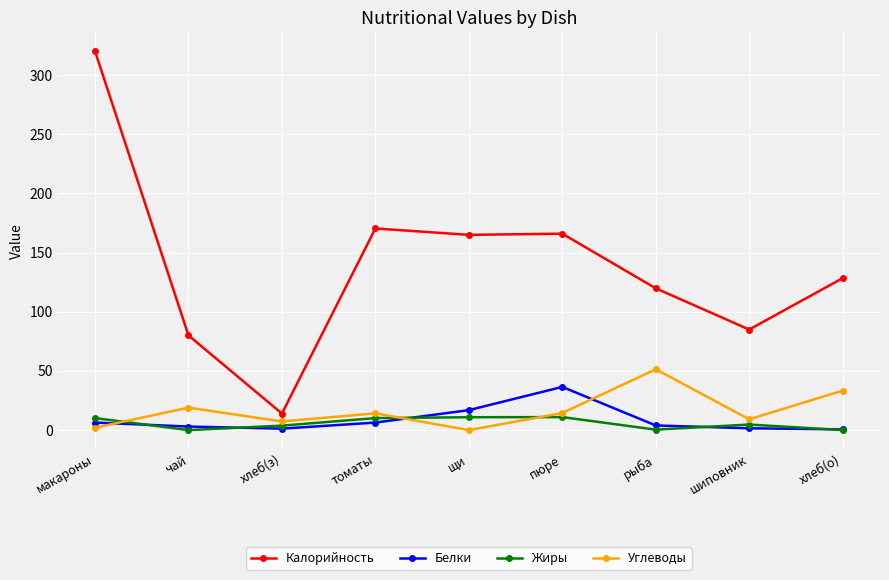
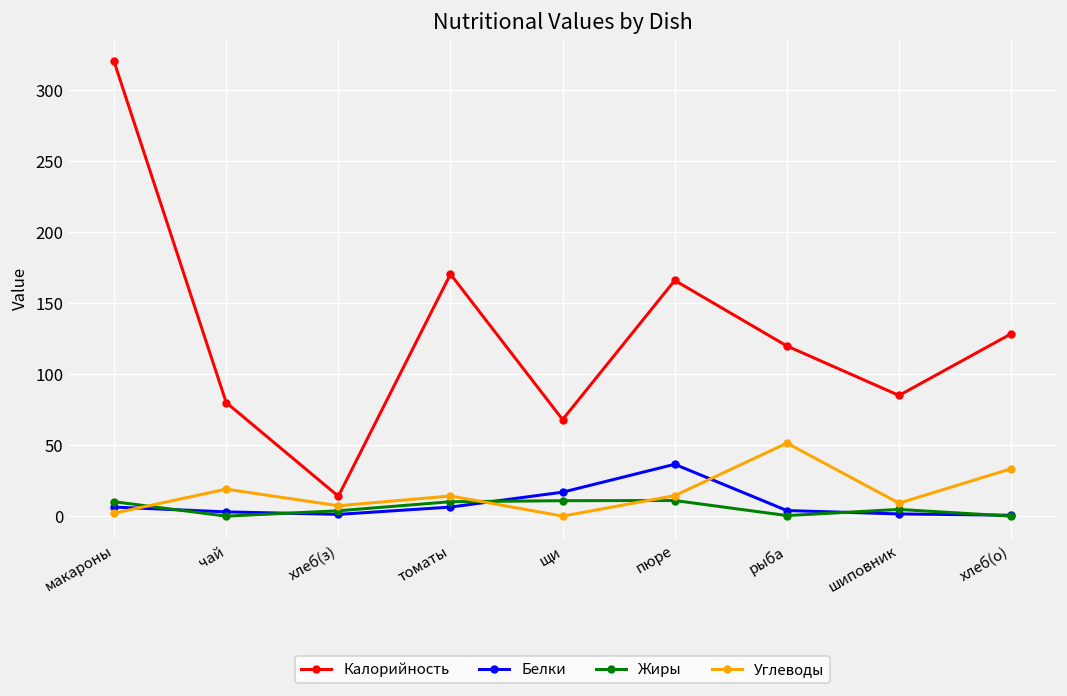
Калорийность, щи: 165 -> 68
